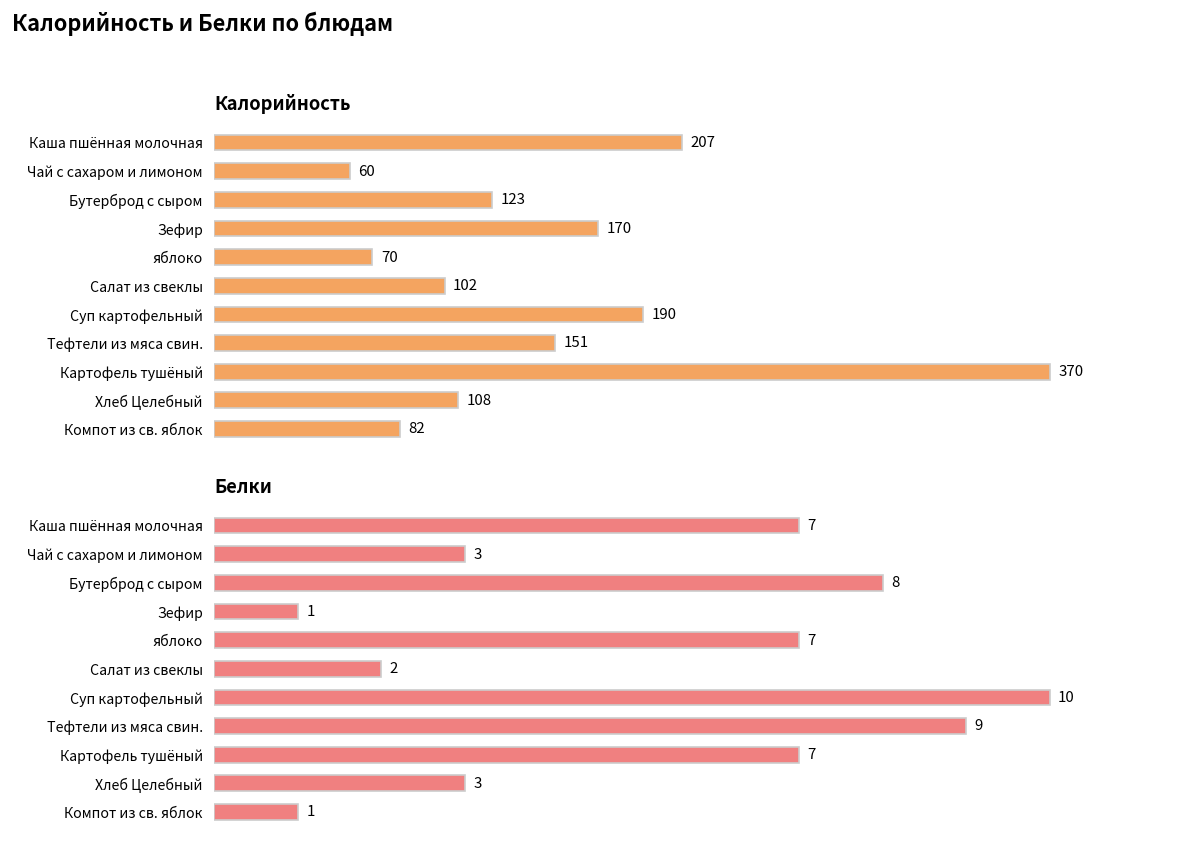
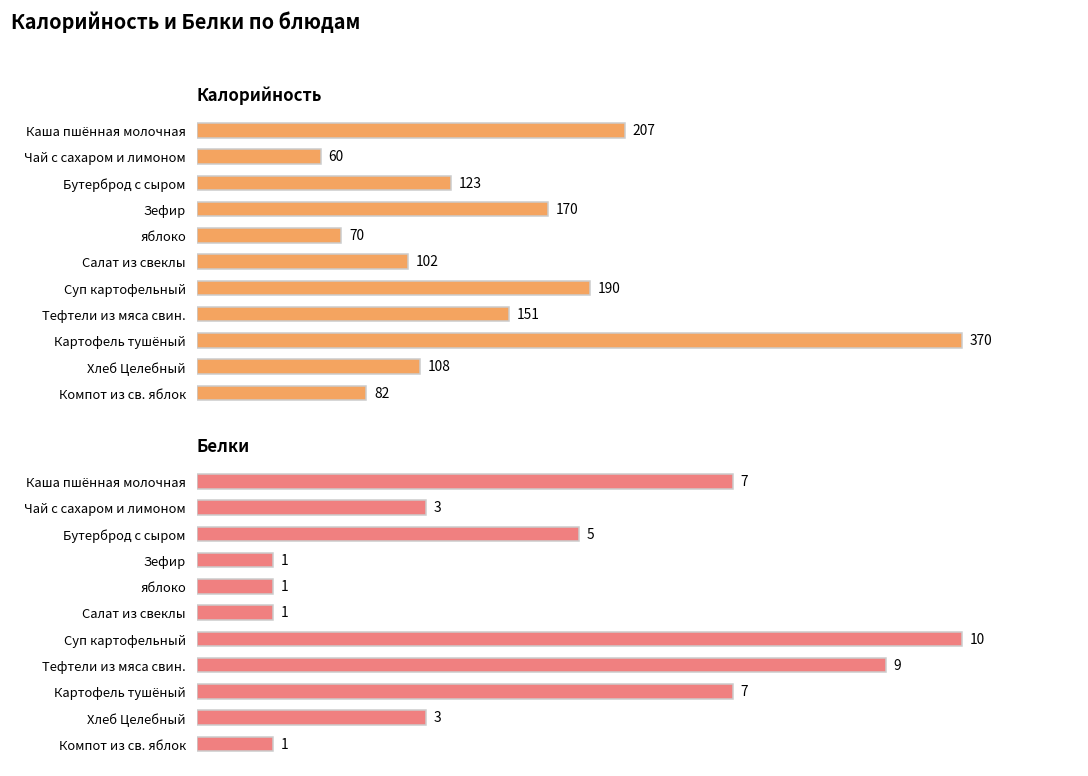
Белки, Бутерброд с сыром: 8 -> 5
Белки, яблоко: 7 -> 1
Белки, Салат из свеклы: 2 -> 1
